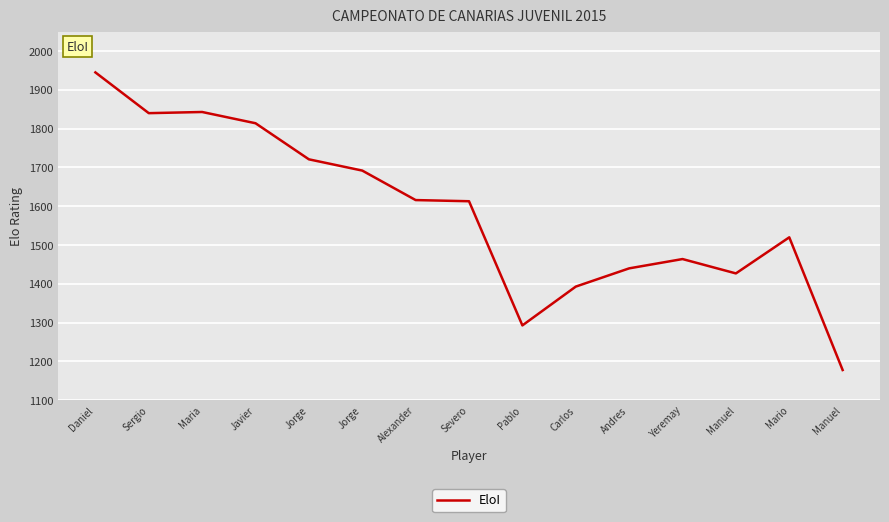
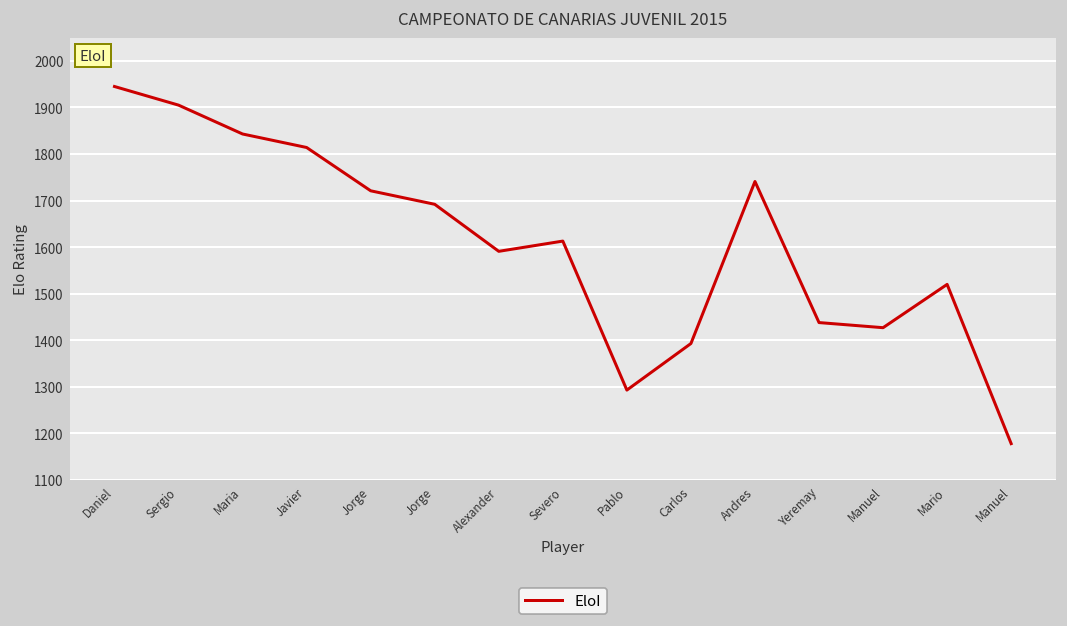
Sergio: 1840 -> 1910
Alexander: 1620 -> 1590
Andres: 1440 -> 1740
Yeremay: 1460 -> 1440
